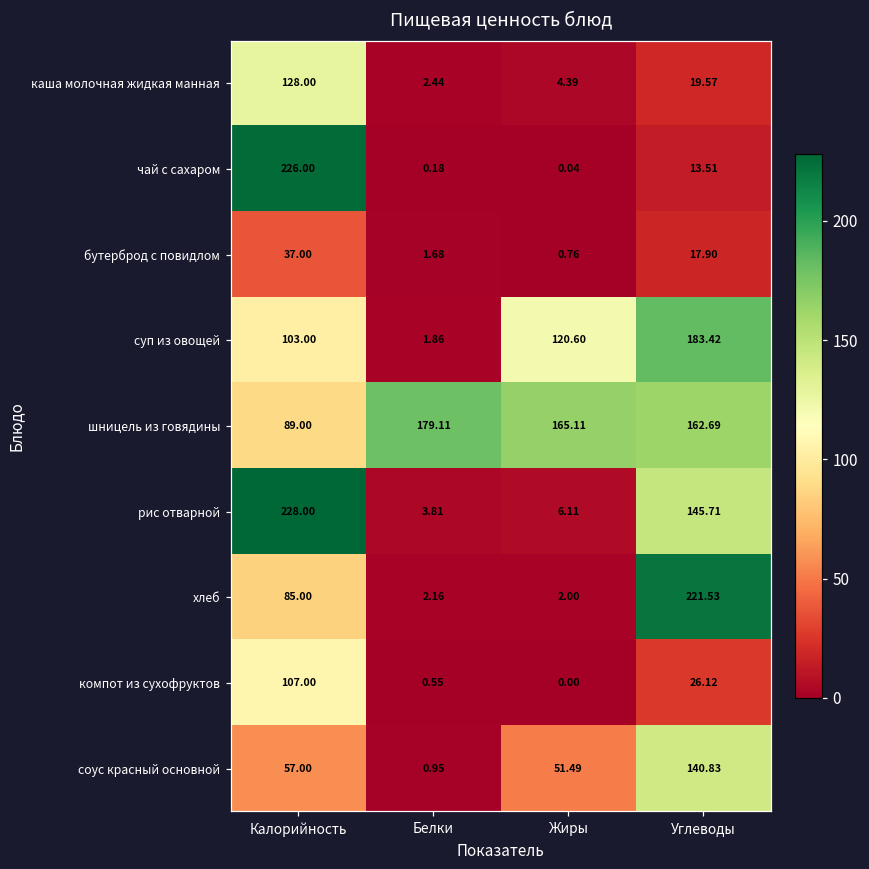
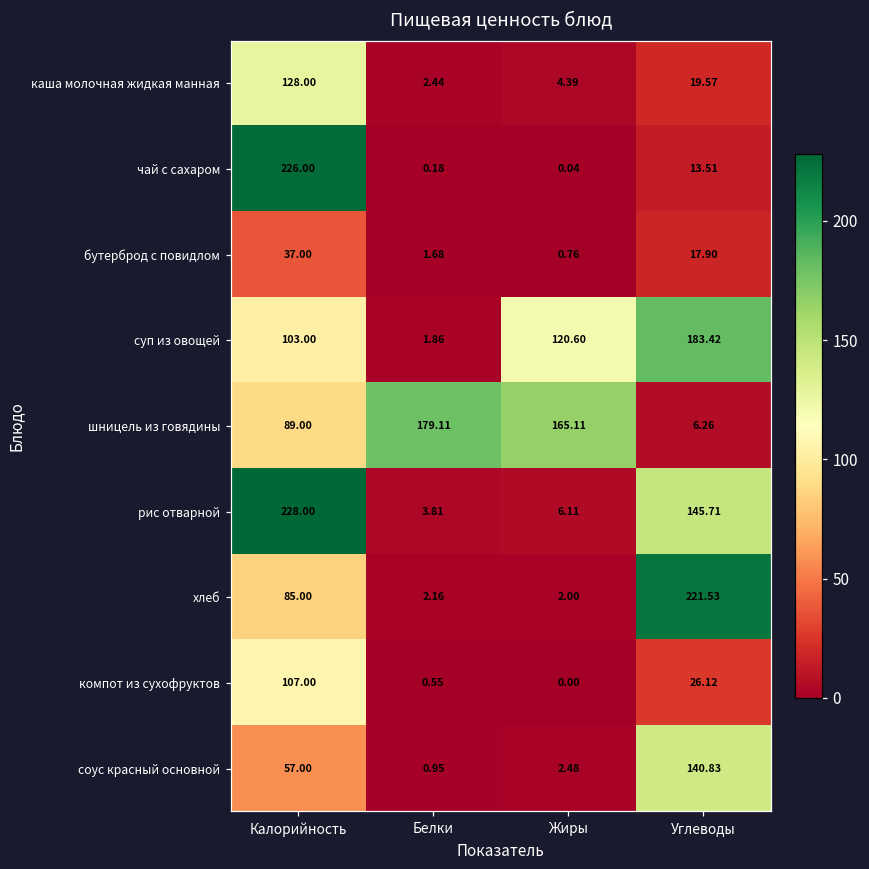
шницель из говядины, Углеводы: 162.69 -> 6.26
соус красный основной, Жиры: 51.49 -> 2.48
